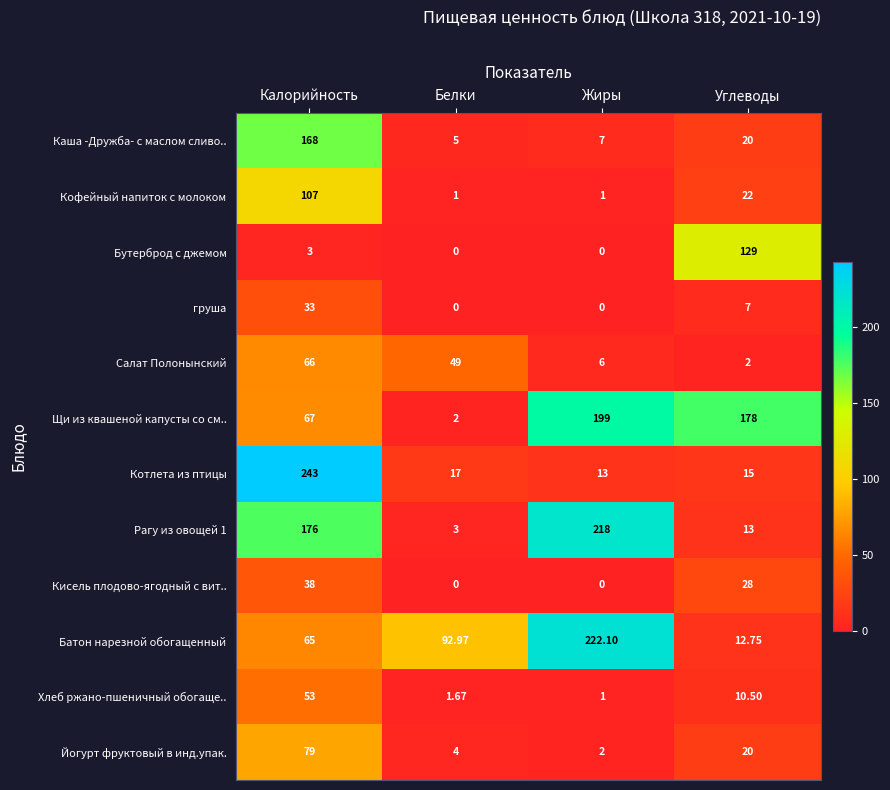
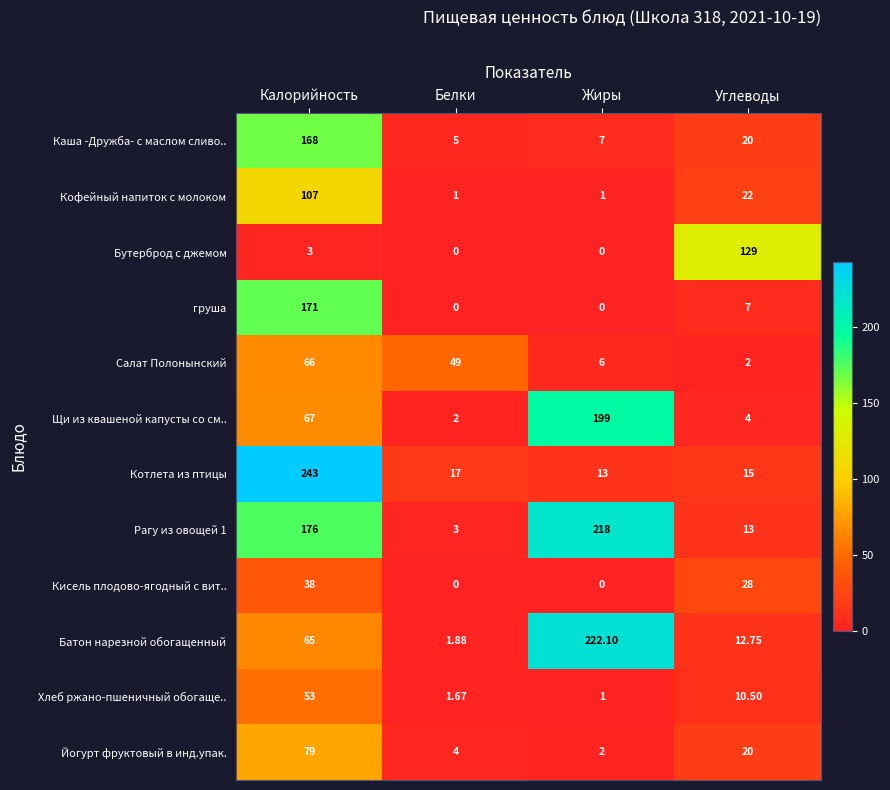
груша, Калорийность: 33 -> 171
Щи из квашеной капусты со см.., Углеводы: 178 -> 4
Батон нарезной обогащенный, Белки: 92.97 -> 1.88
